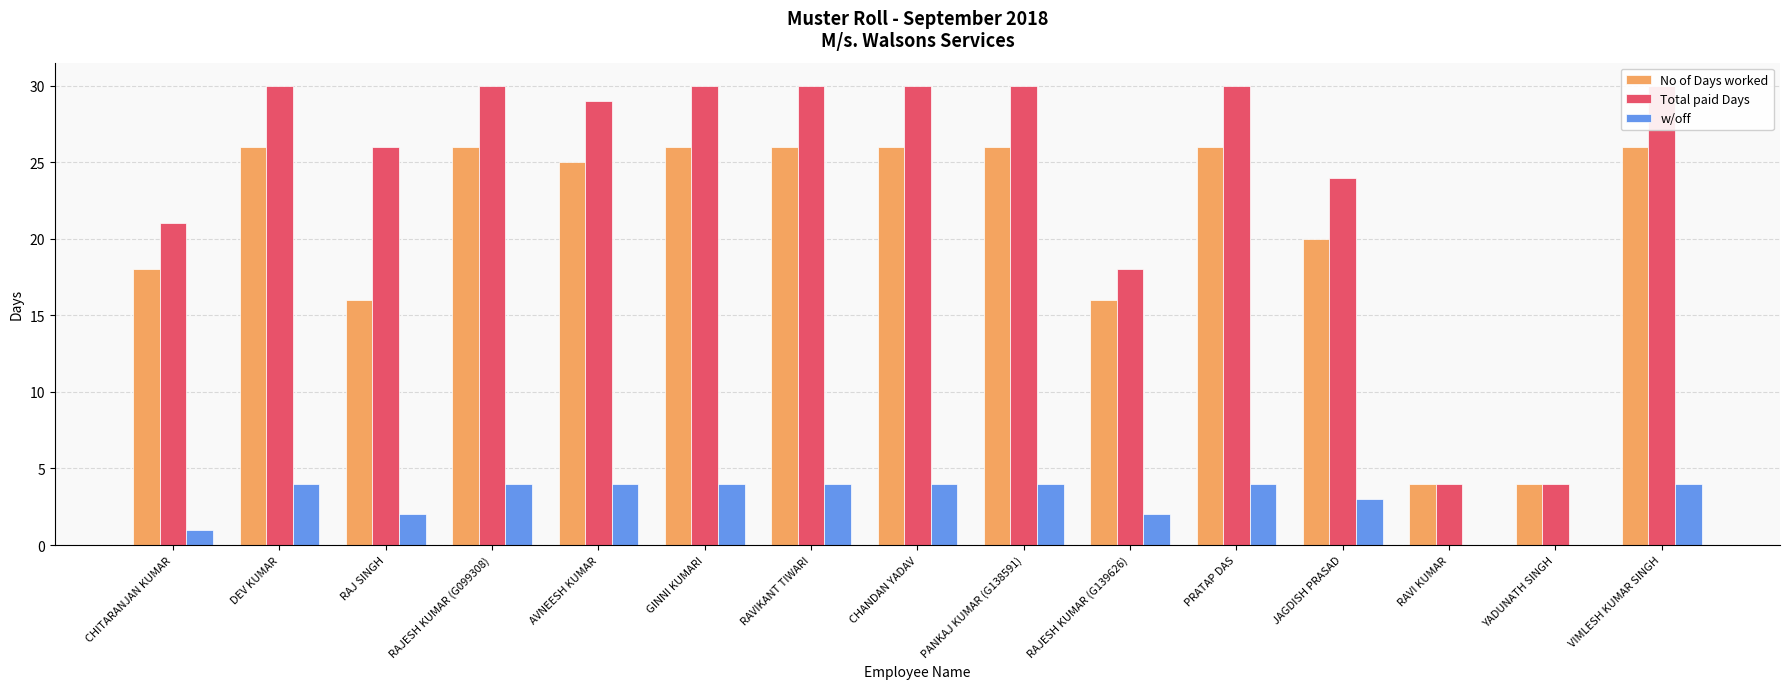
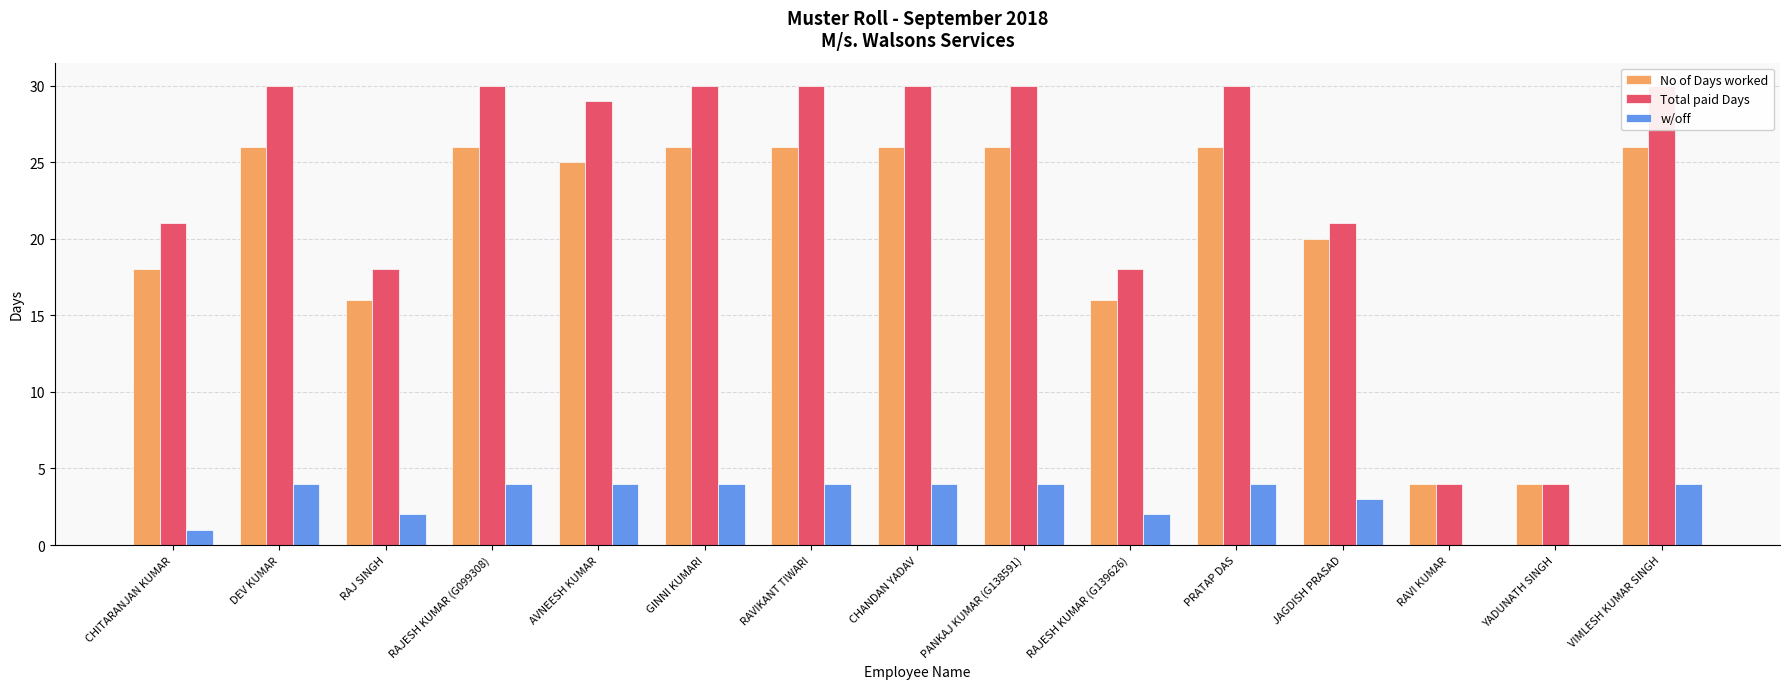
Total paid Days, RAJ SINGH: 26 -> 18
Total paid Days, JAGDISH PRASAD: 24 -> 21
